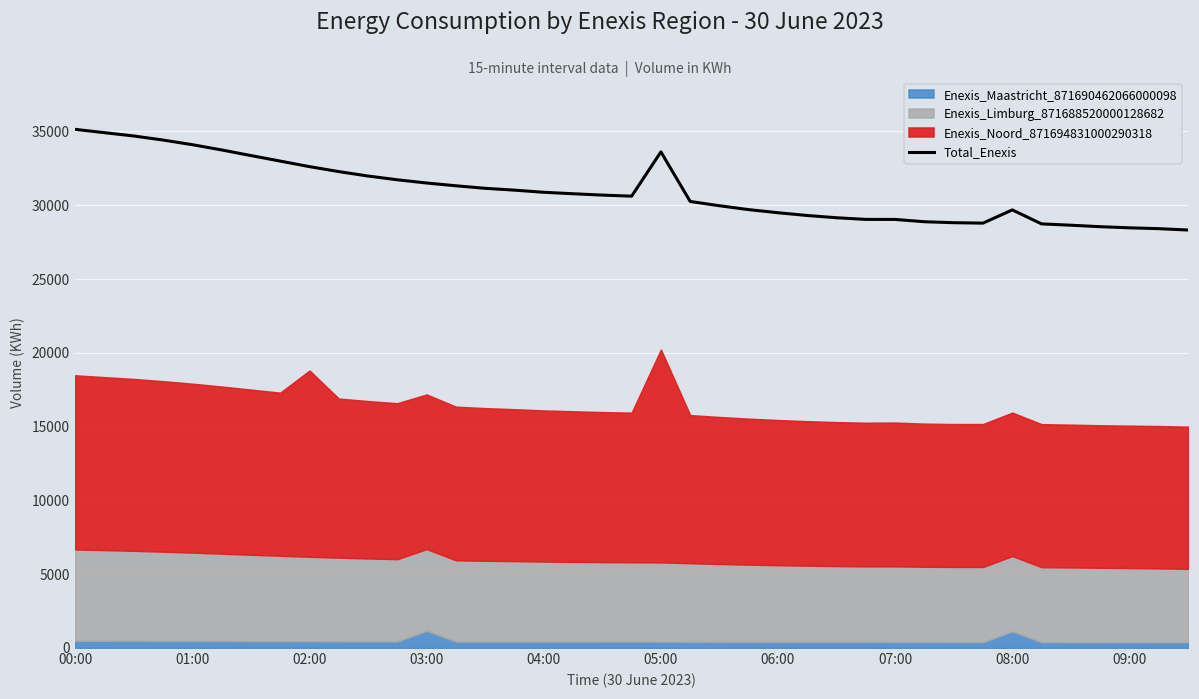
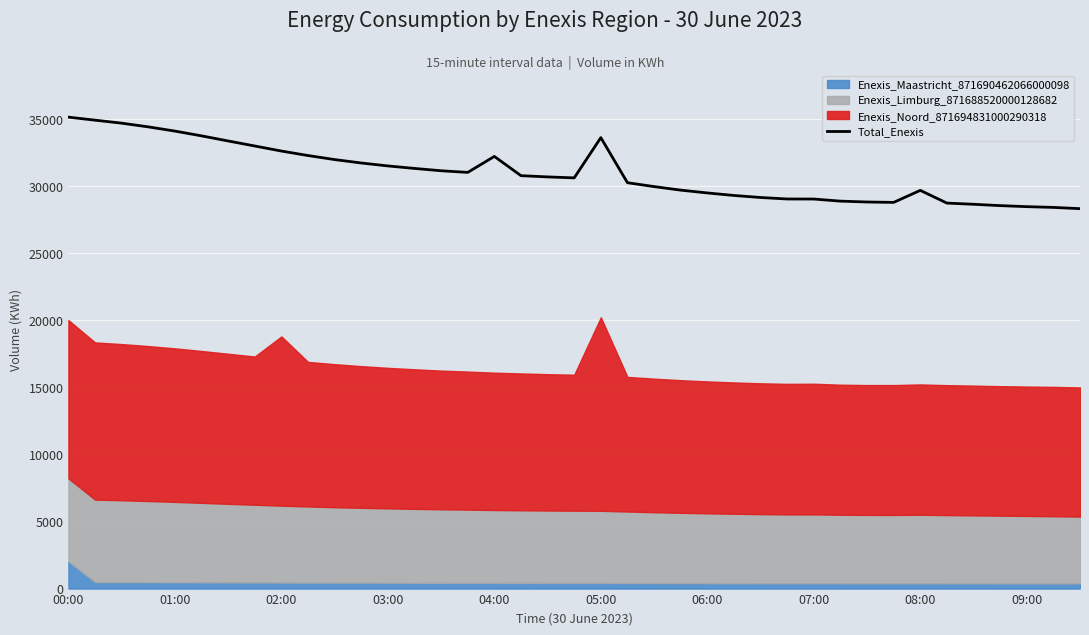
Enexis_Maastricht_871690462066000098, 00:00: 500 -> 2000
Enexis_Maastricht_871690462066000098, 03:00: 1200 -> 400
Total_Enexis, 04:00: 30900 -> 32200
Enexis_Maastricht_871690462066000098, 08:00: 1100 -> 400
